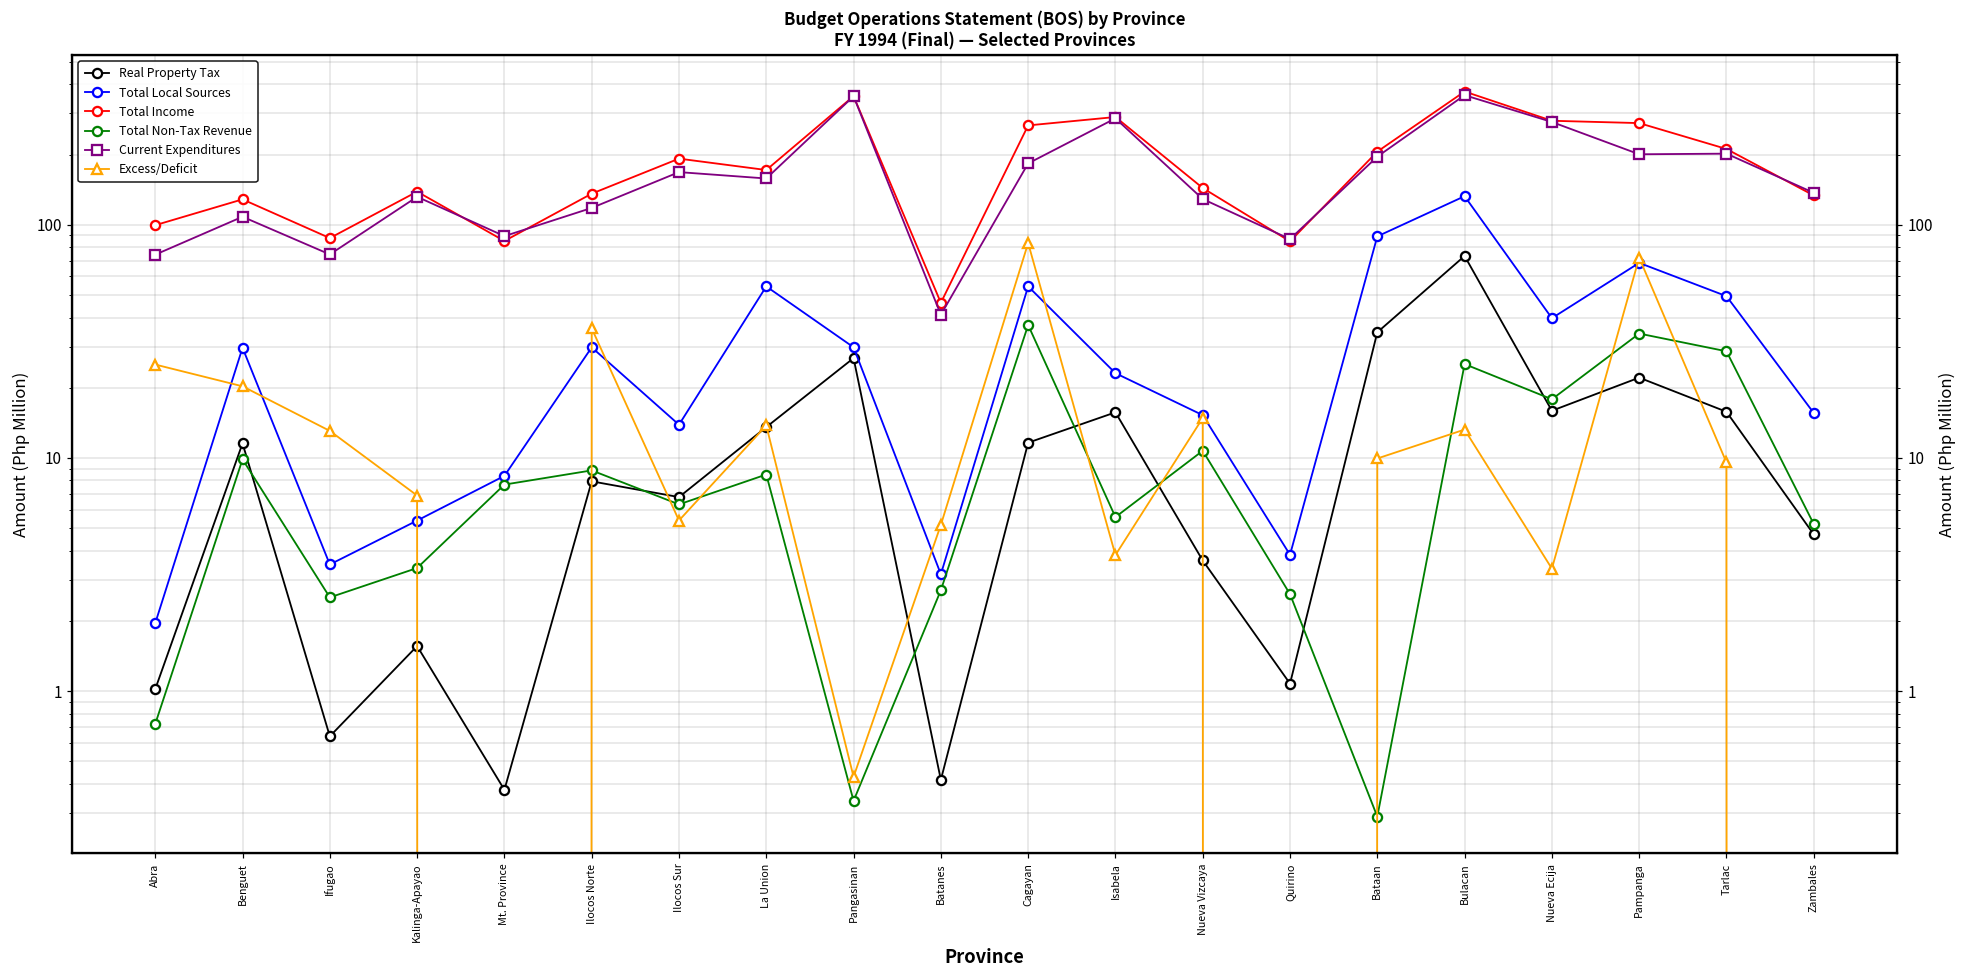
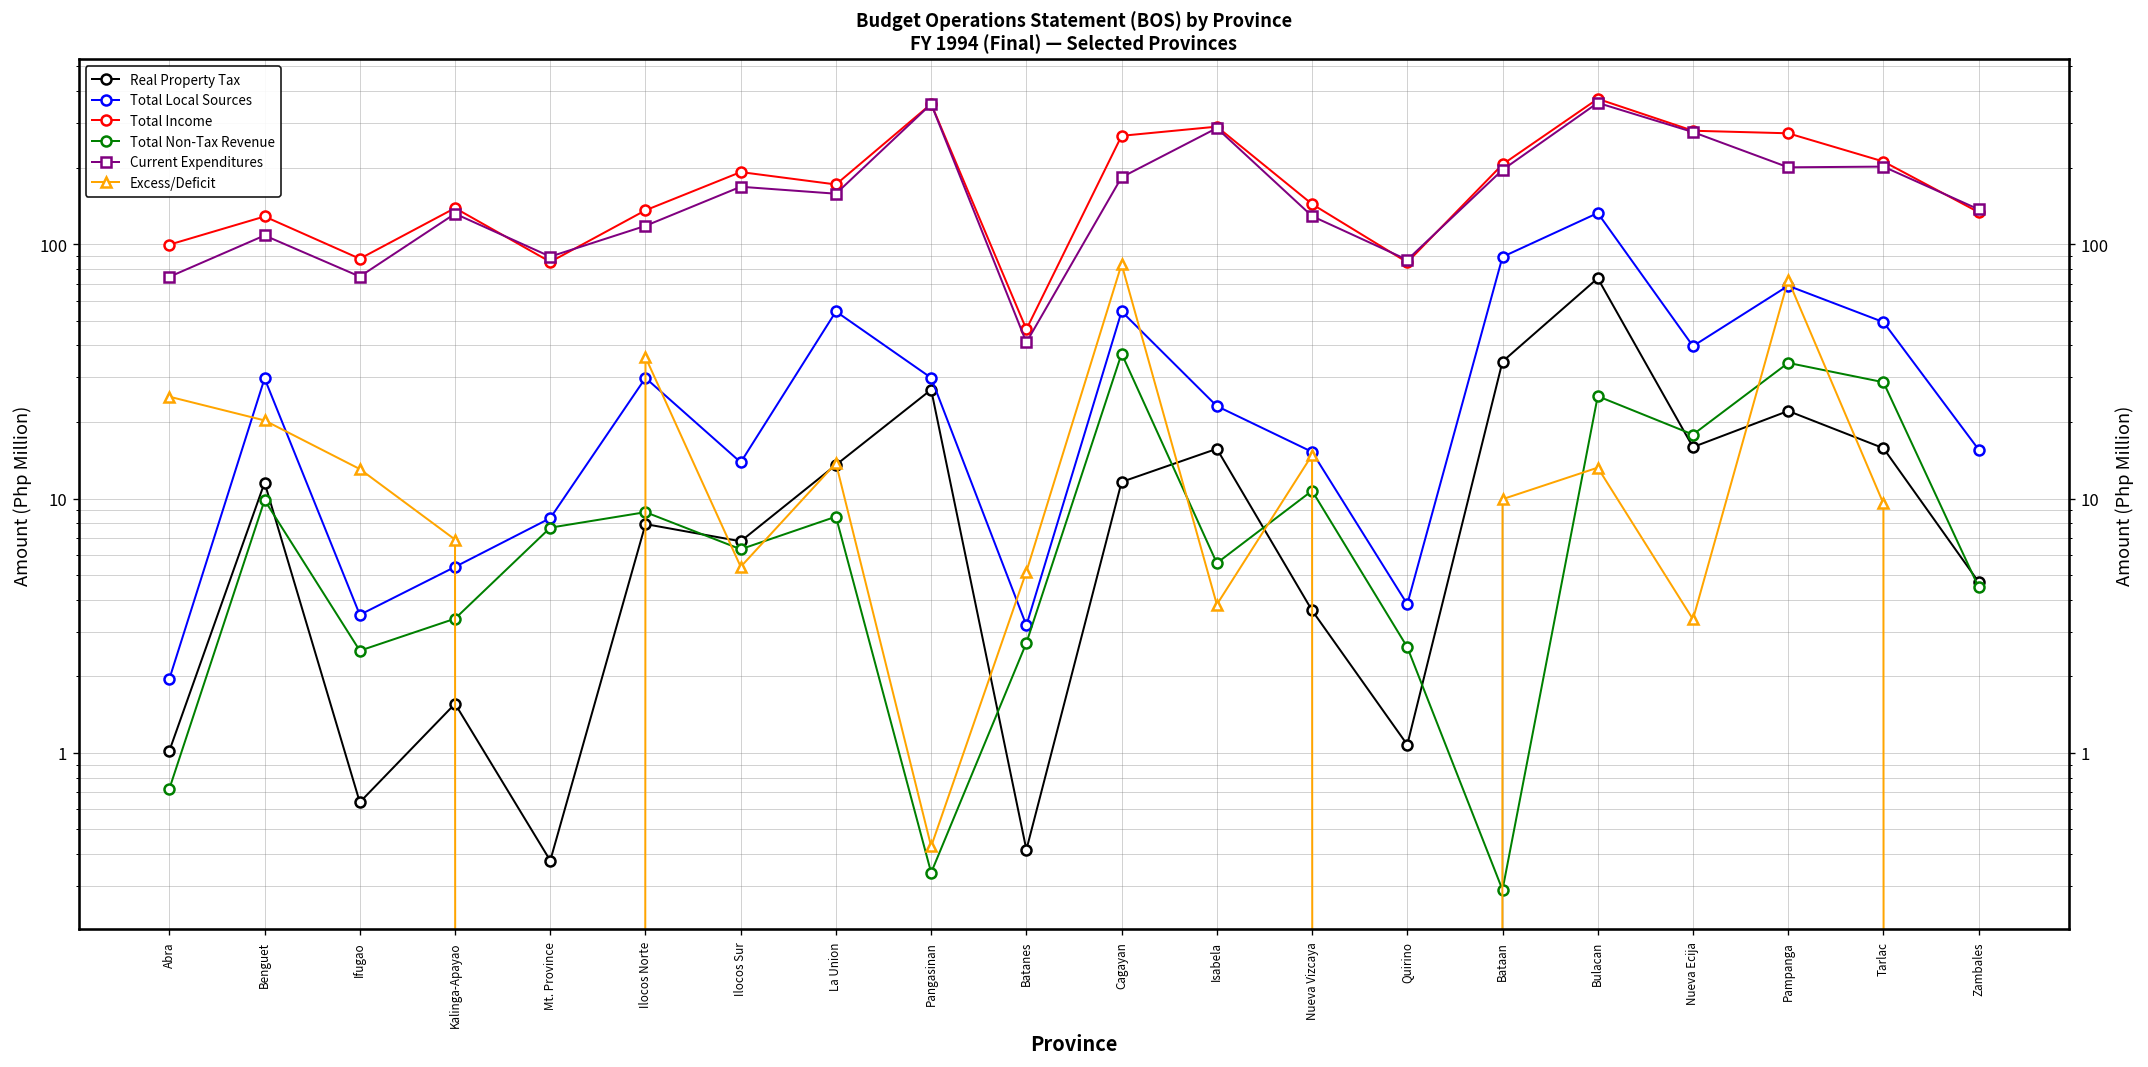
Total Non-Tax Revenue, Zambales: 5.2 -> 4.5
